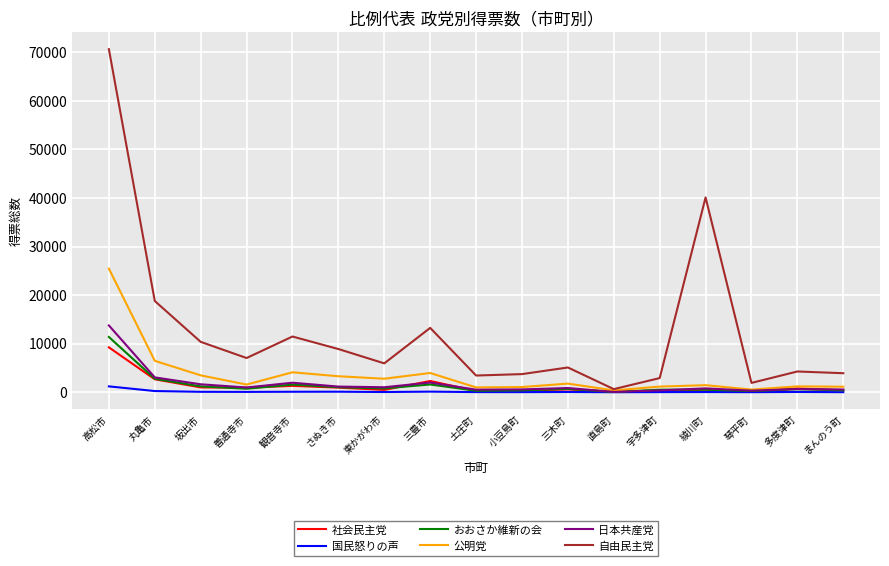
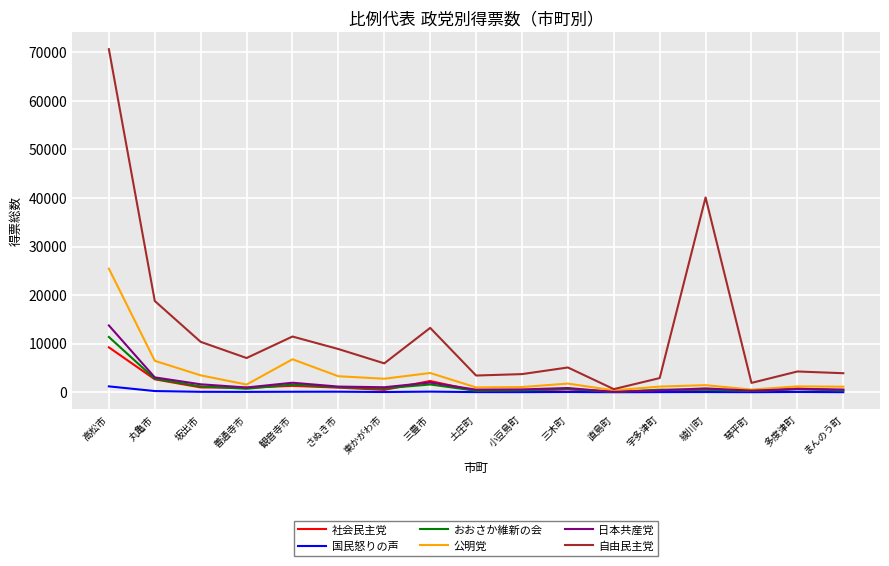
公明党, 観音寺市: 4000 -> 7000
